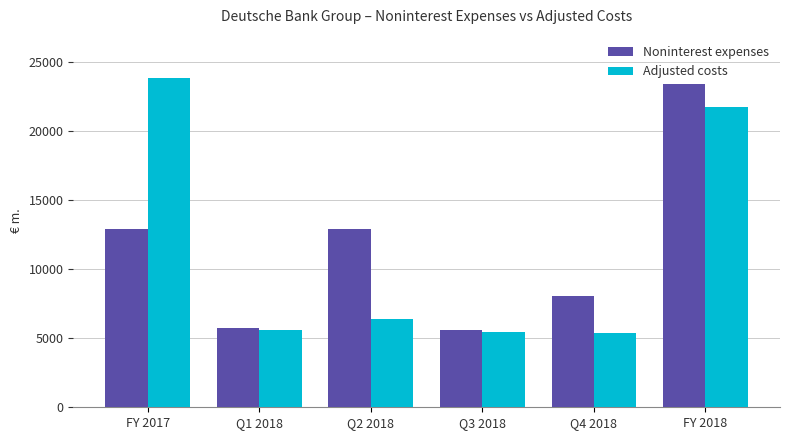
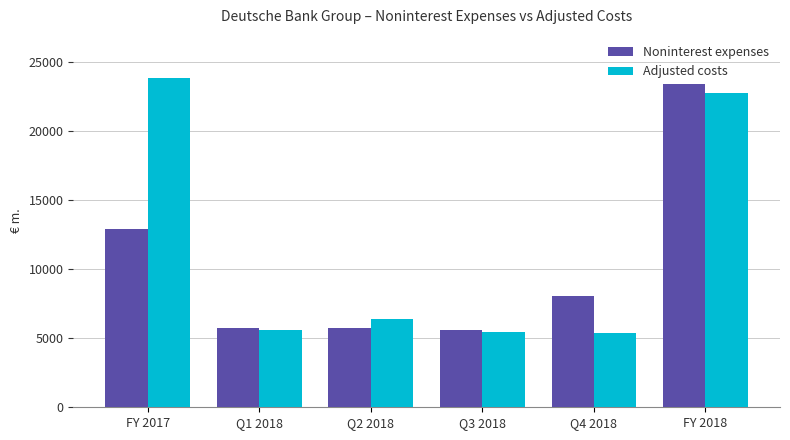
Noninterest expenses, Q2 2018: 12900 -> 5800
Adjusted costs, FY 2018: 21800 -> 22800
